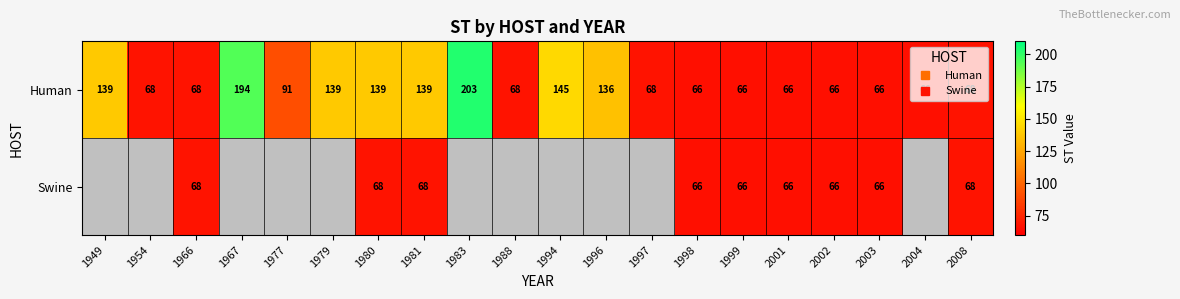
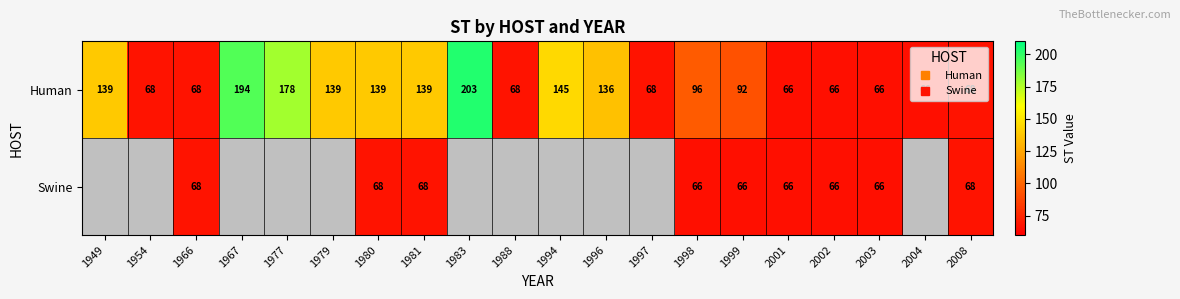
Human, 1977: 91 -> 178
Human, 1998: 66 -> 96
Human, 1999: 66 -> 92
